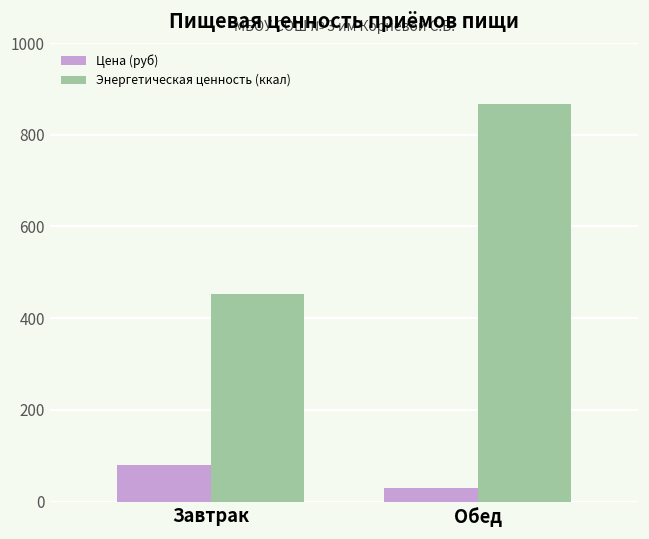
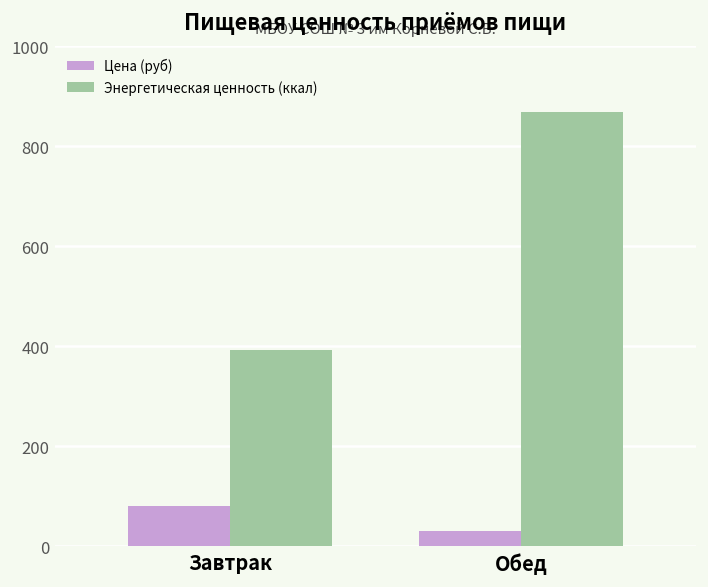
Энергетическая ценность (ккал), Завтрак: 450 -> 390
